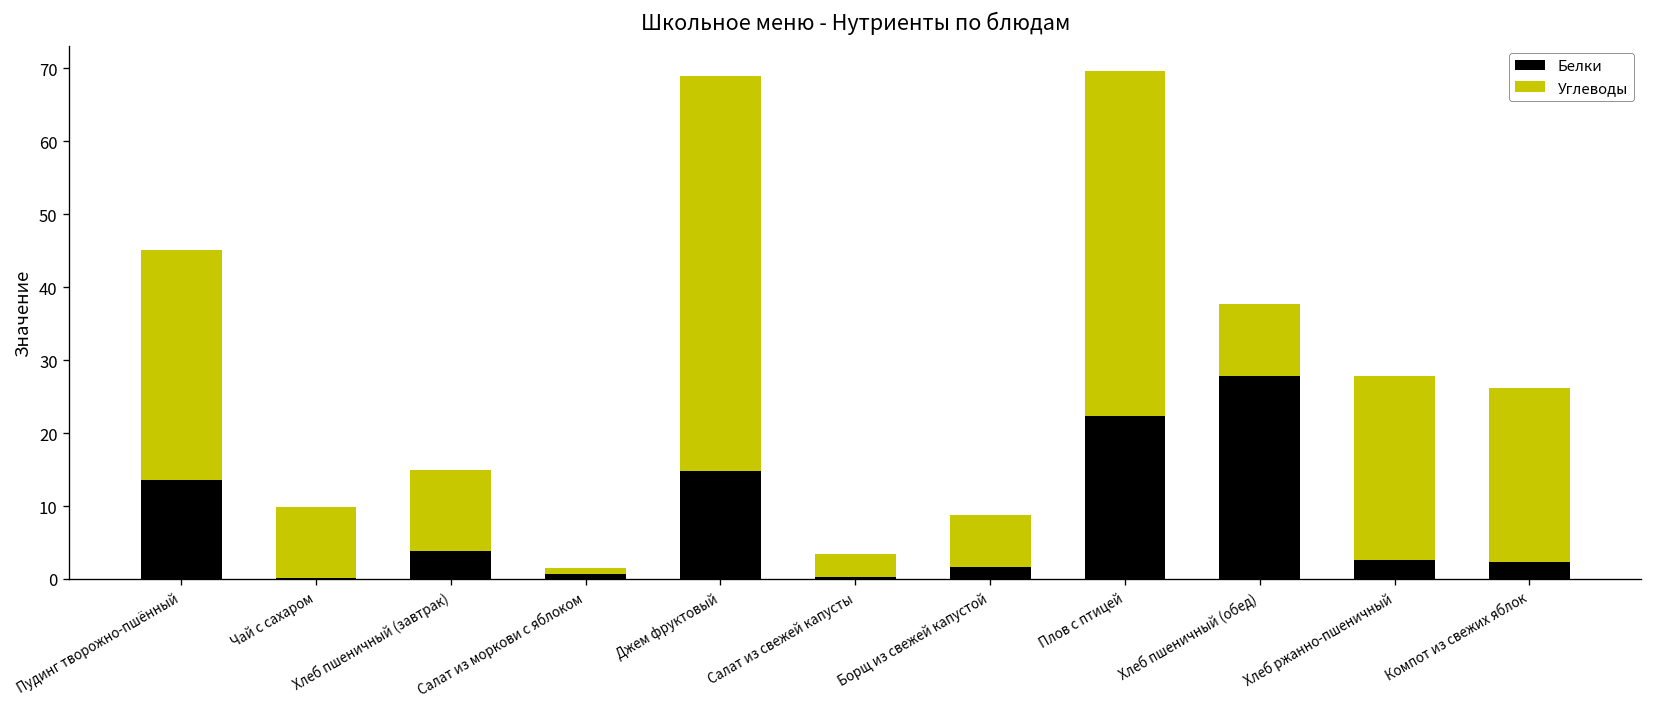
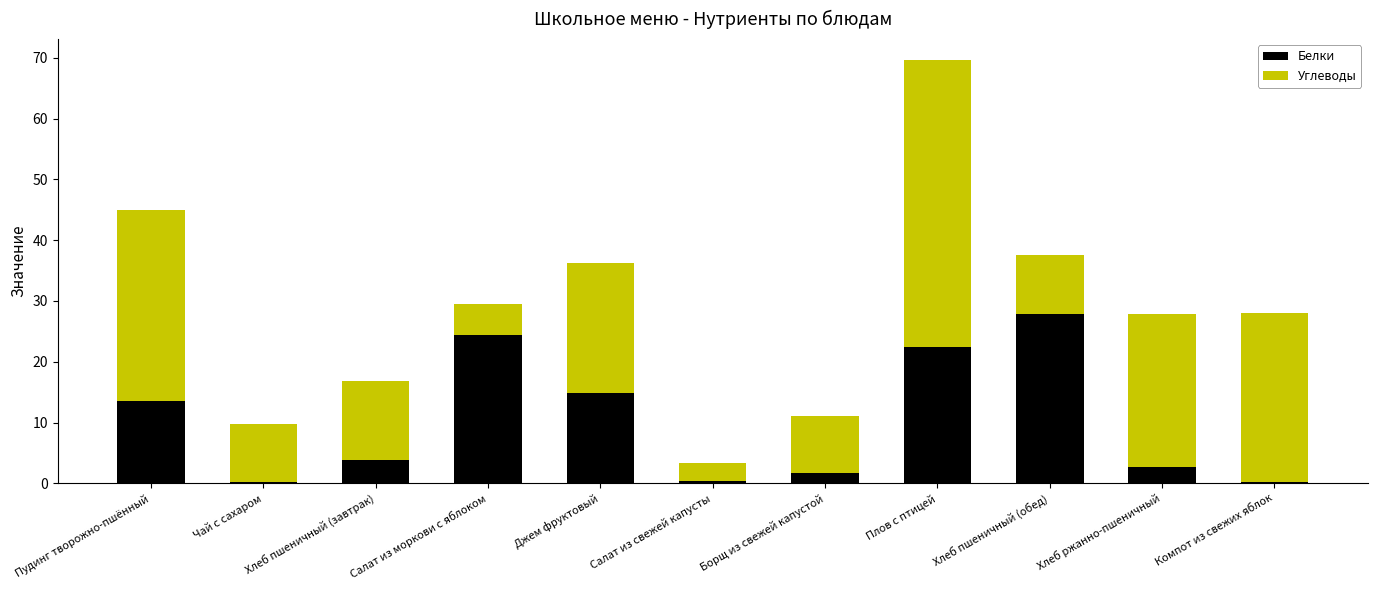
Углеводы, Хлеб пшеничный (завтрак): 11 -> 13
Белки, Салат из моркови с яблоком: 1 -> 24
Углеводы, Салат из моркови с яблоком: 1 -> 5
Углеводы, Джем фруктовый: 54 -> 21
Углеводы, Борщ из свежей капустой: 7 -> 9
Белки, Компот из свежих яблок: 2 -> 0
Углеводы, Компот из свежих яблок: 24 -> 28
